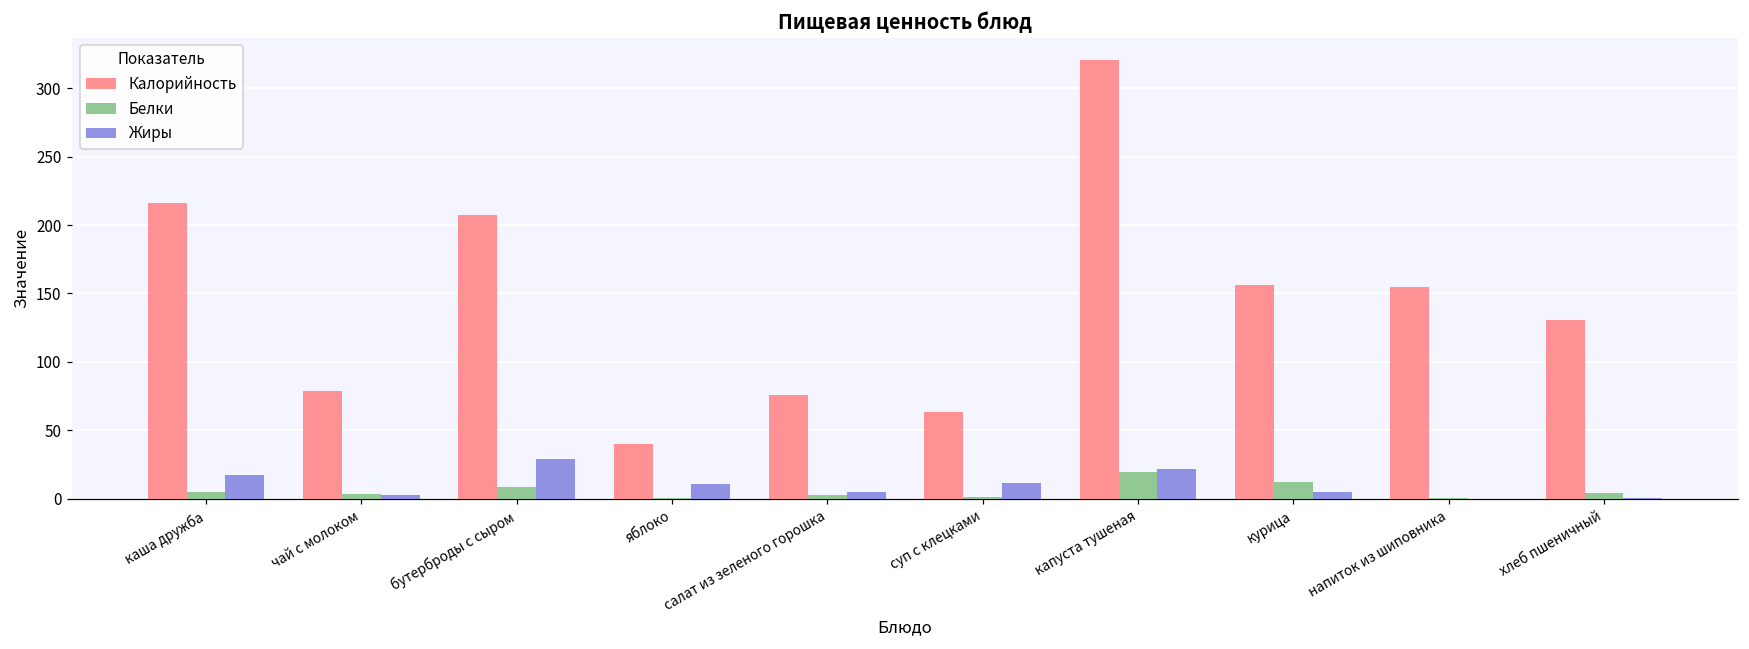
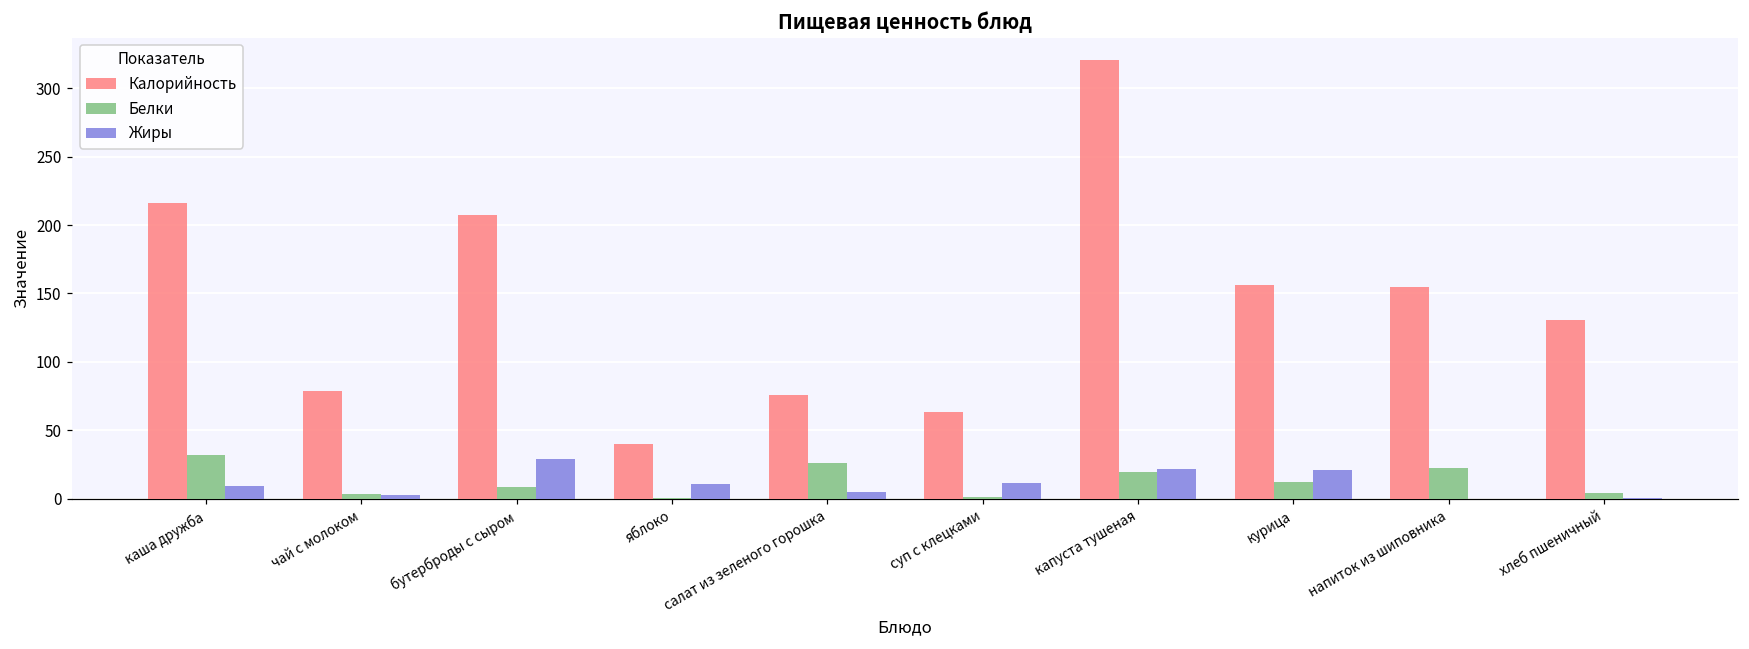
Белки, каша дружба: 5 -> 32
Жиры, каша дружба: 17 -> 10
Белки, салат из зеленого горошка: 3 -> 26
Жиры, курица: 5 -> 21
Белки, напиток из шиповника: 1 -> 22
